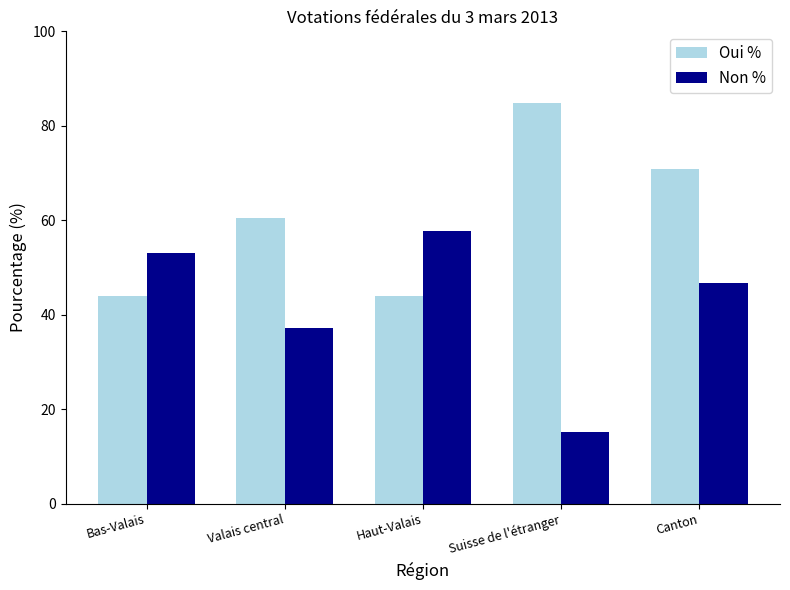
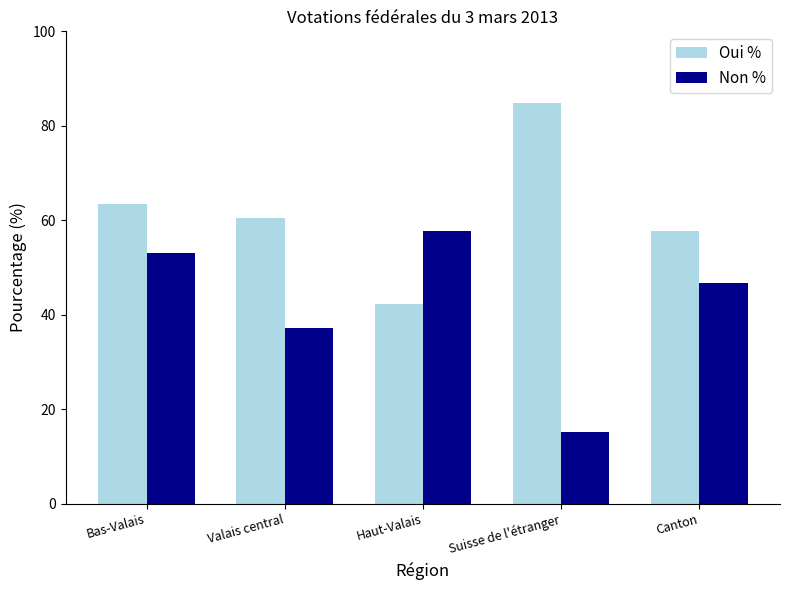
Oui %, Bas-Valais: 44 -> 63
Oui %, Haut-Valais: 44 -> 42
Oui %, Canton: 71 -> 58
